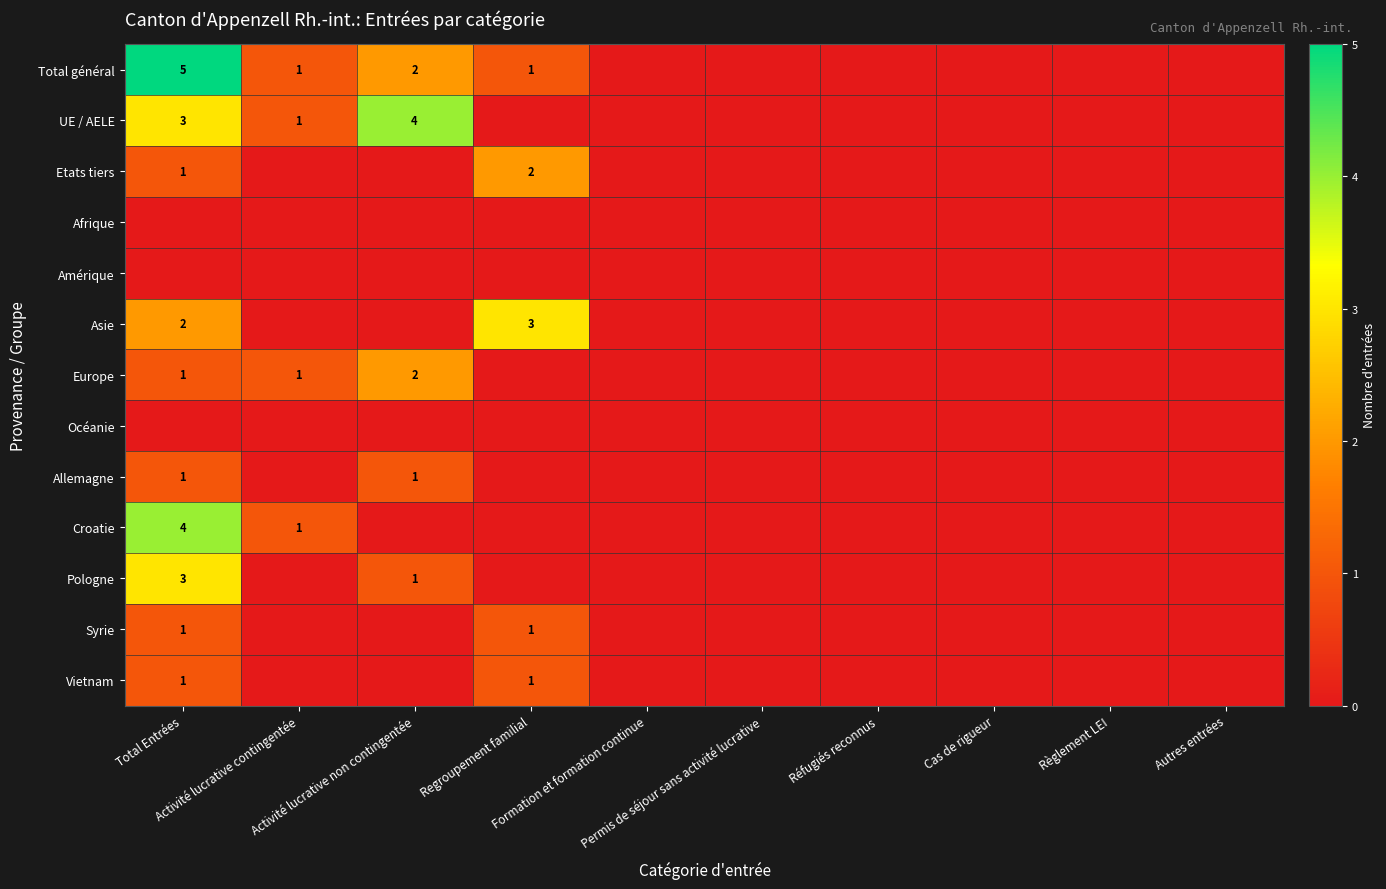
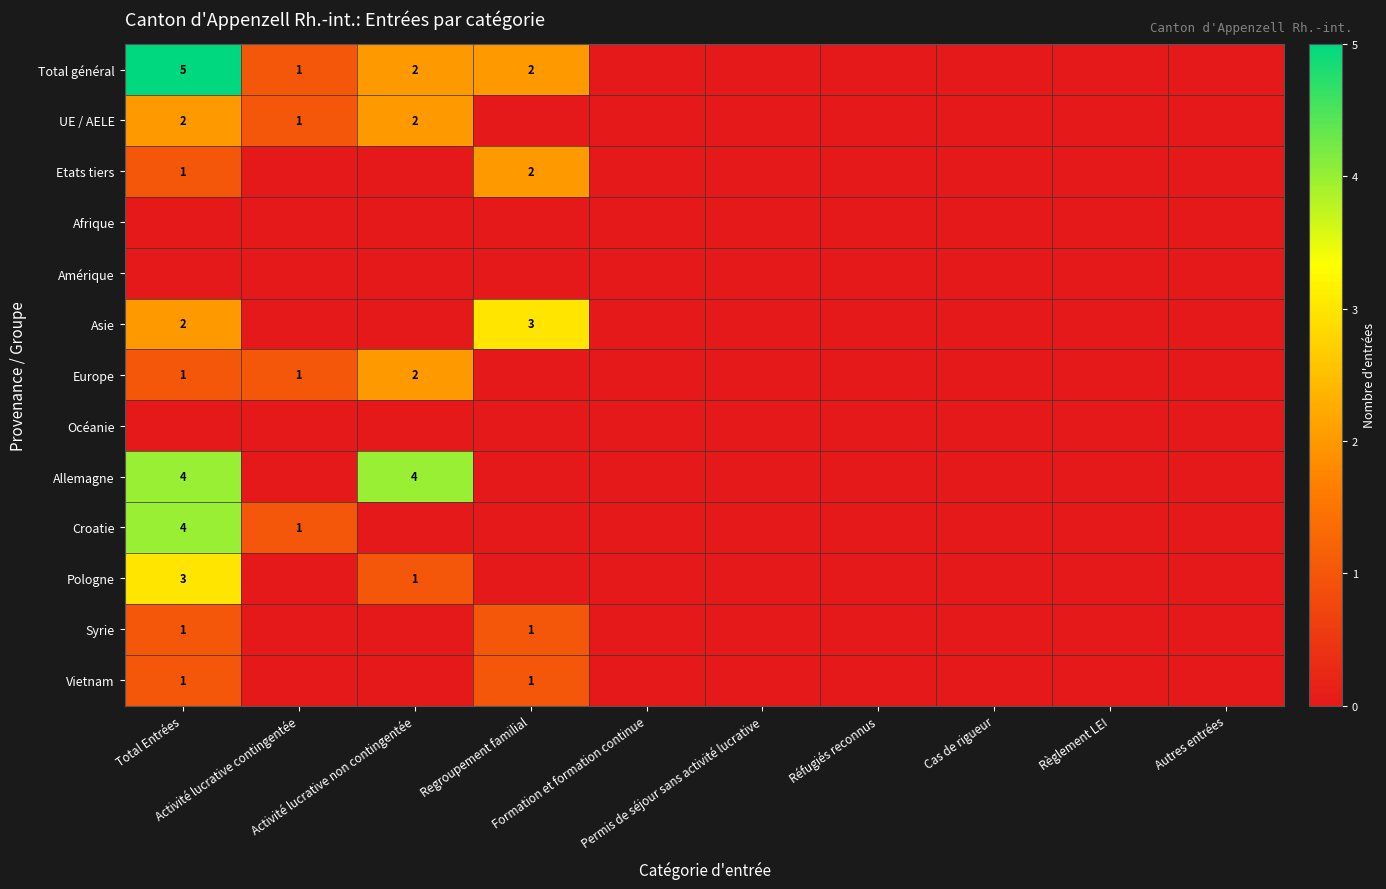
Total général, Regroupement familial: 1 -> 2
UE / AELE, Total Entrées: 3 -> 2
UE / AELE, Activité lucrative non contingentée: 4 -> 2
Allemagne, Total Entrées: 1 -> 4
Allemagne, Activité lucrative non contingentée: 1 -> 4
